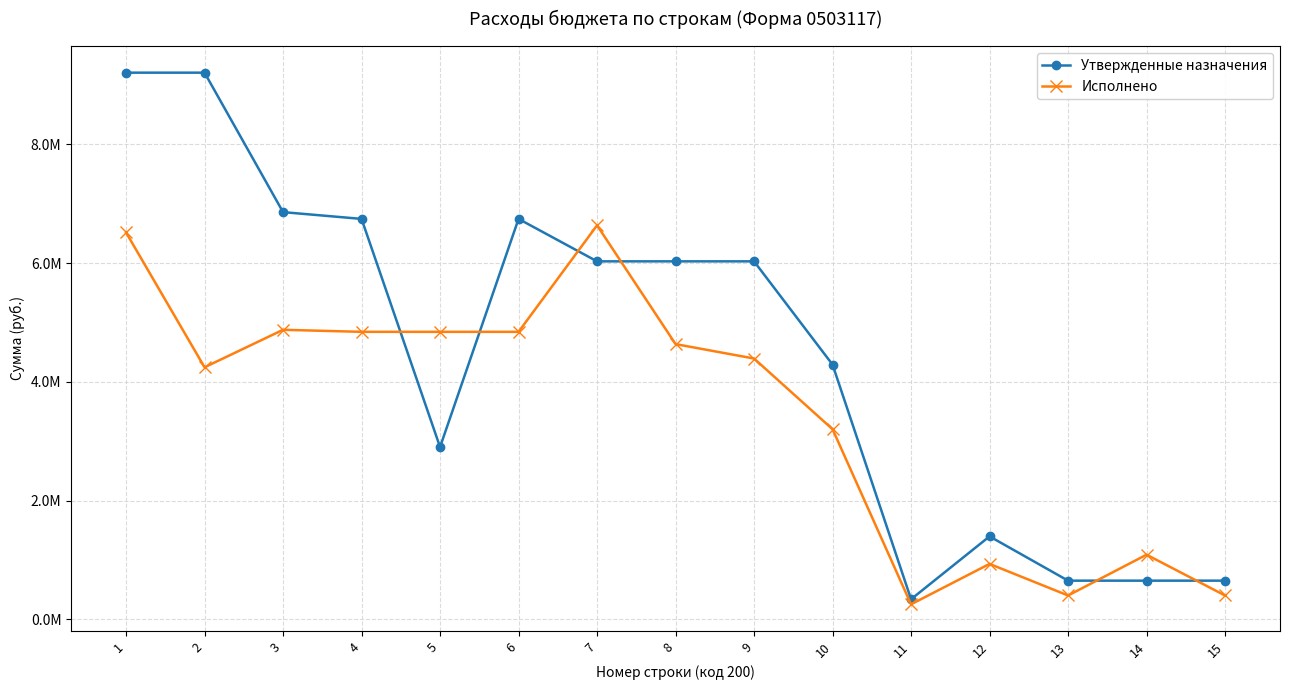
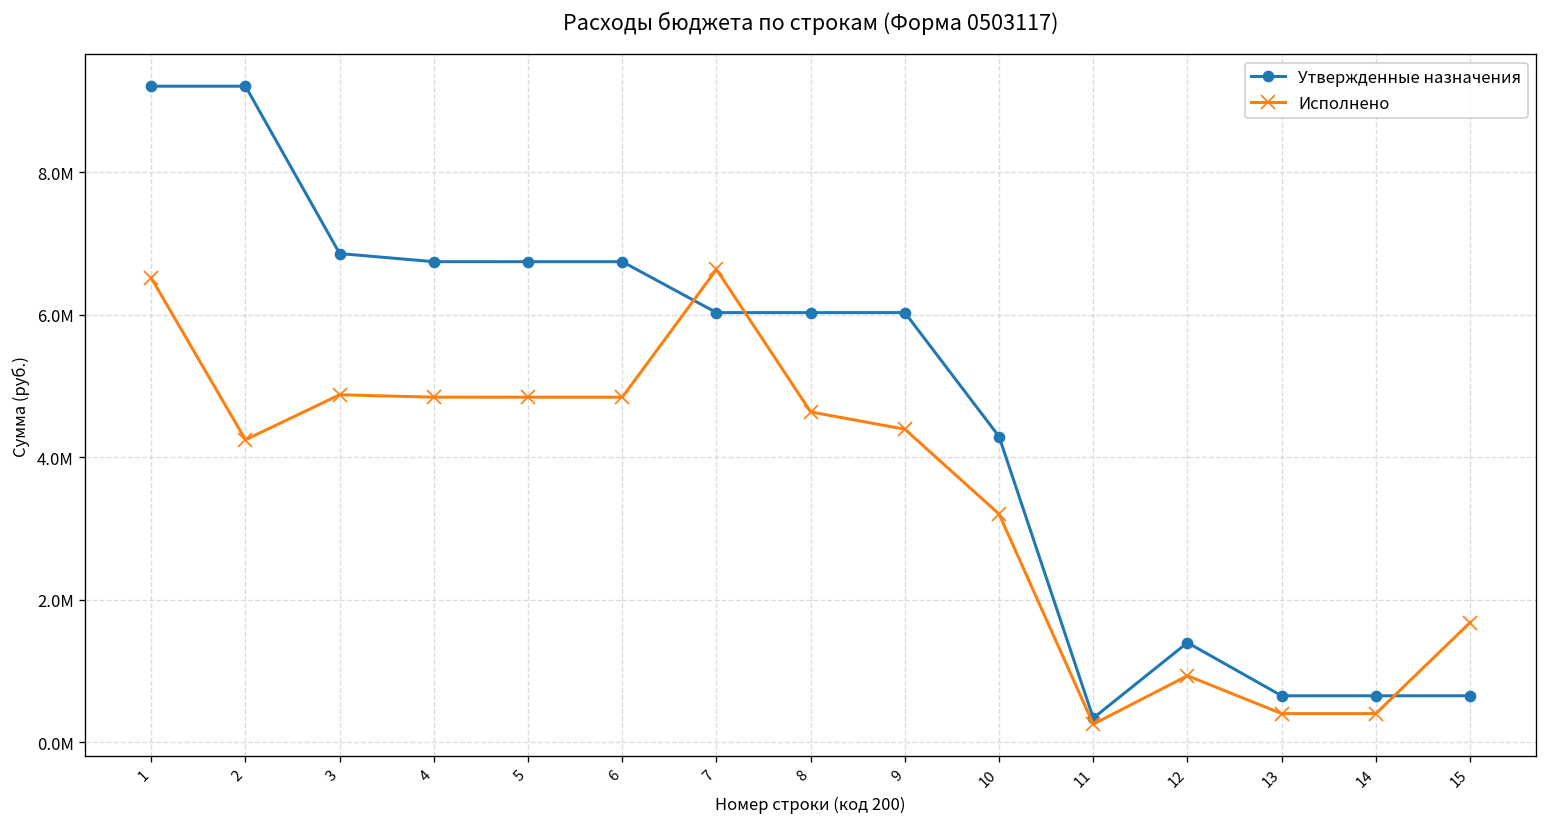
Утвержденные назначения, 5: 2900000 -> 6700000
Исполнено, 14: 1100000 -> 400000
Исполнено, 15: 400000 -> 1700000
